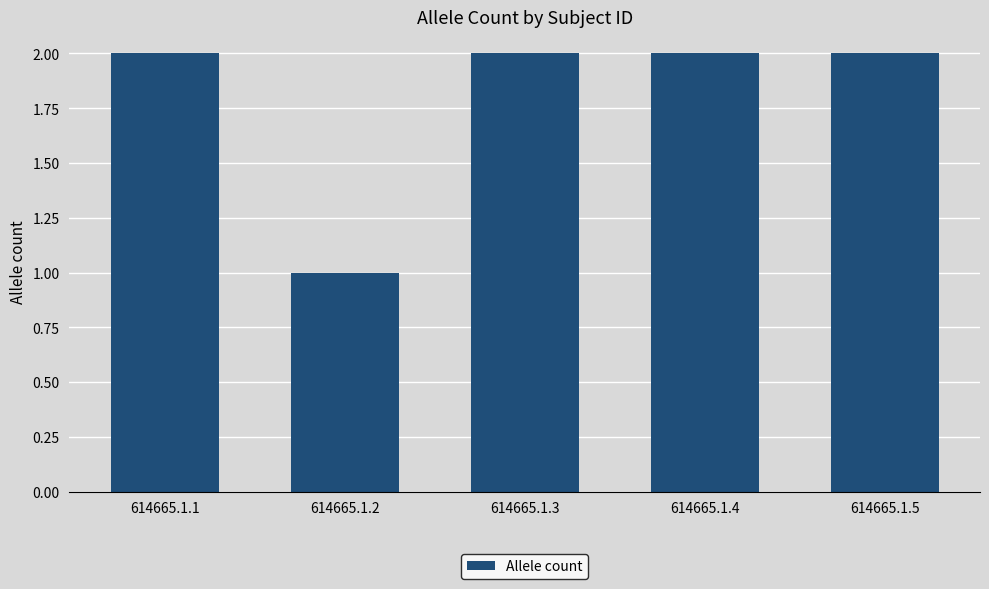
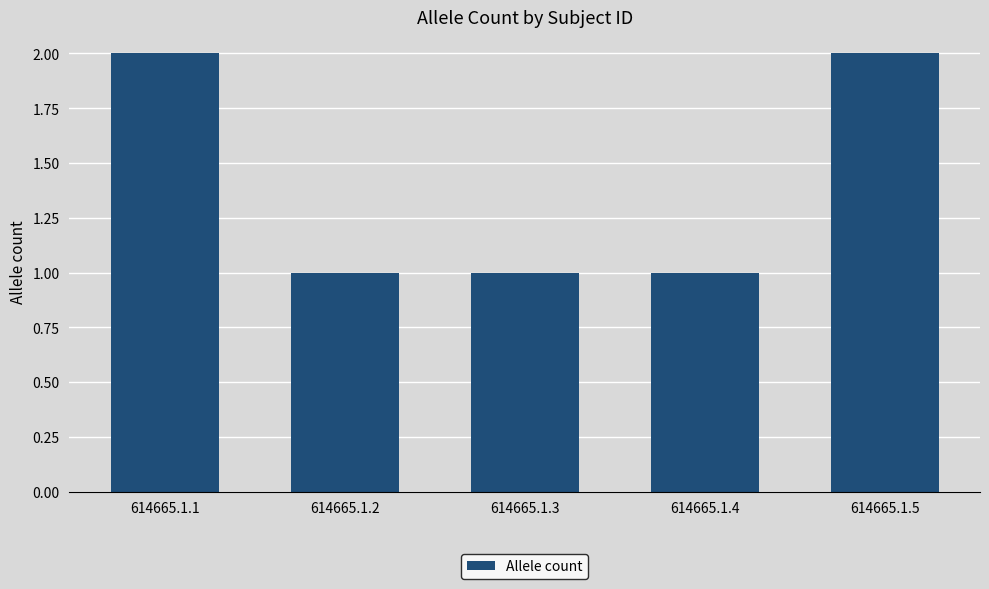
614665.1.3: 2 -> 1
614665.1.4: 2 -> 1
